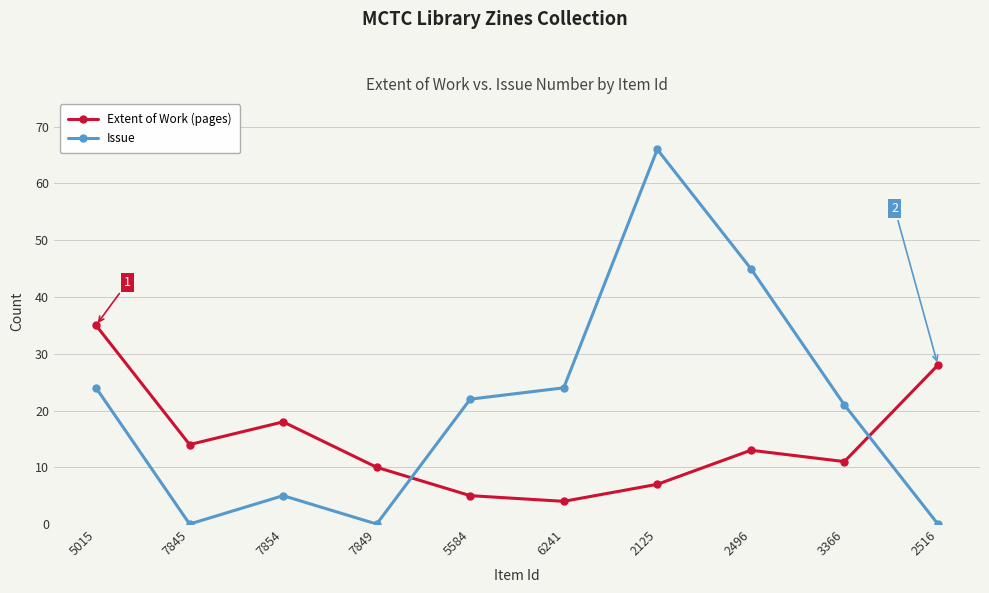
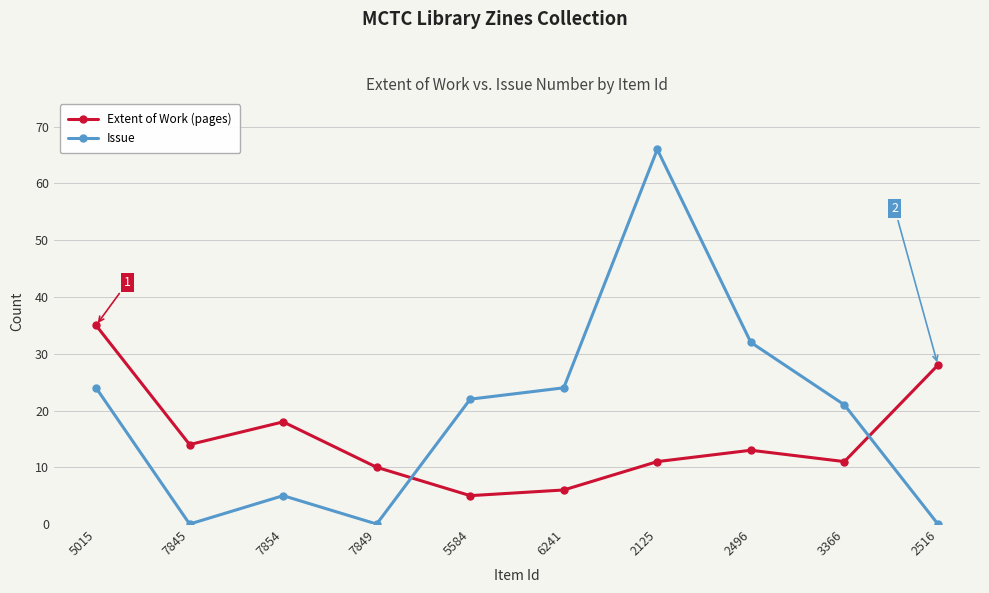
Extent of Work (pages), 6241: 4 -> 6
Extent of Work (pages), 2125: 7 -> 11
Issue, 2496: 45 -> 32
